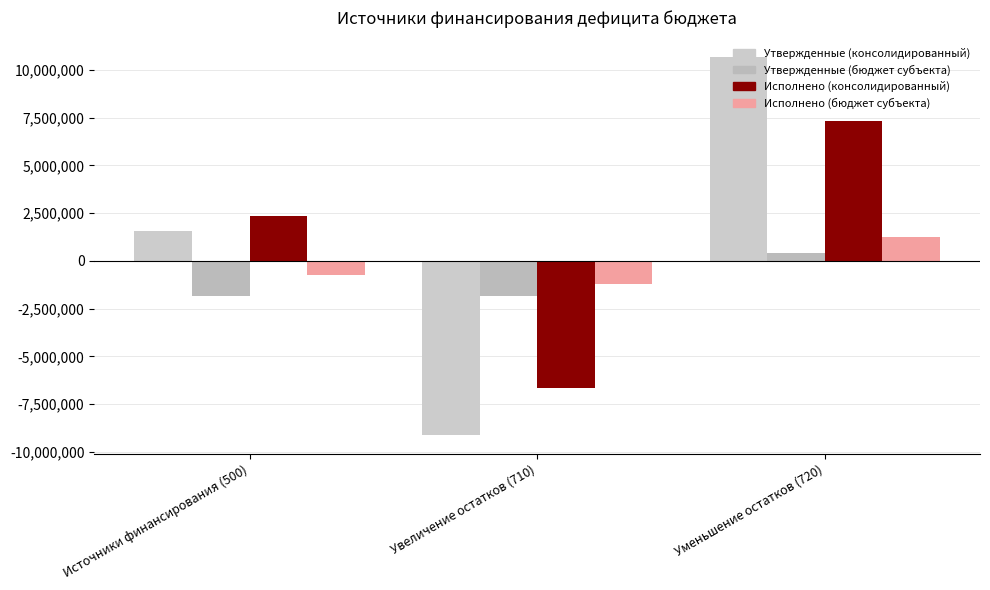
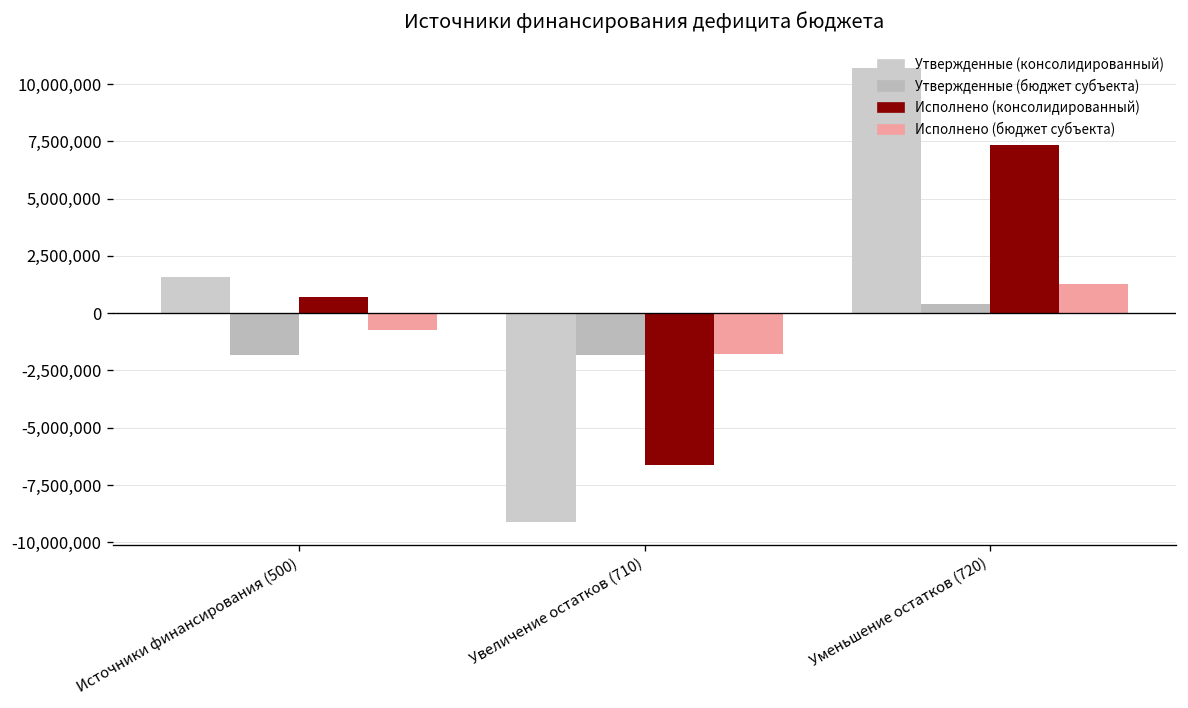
Исполнено (консолидированный), Источники финансирования (500): 2,400,000 -> 700,000
Исполнено (бюджет субъекта), Увеличение остатков (710): -1,200,000 -> -1,800,000
